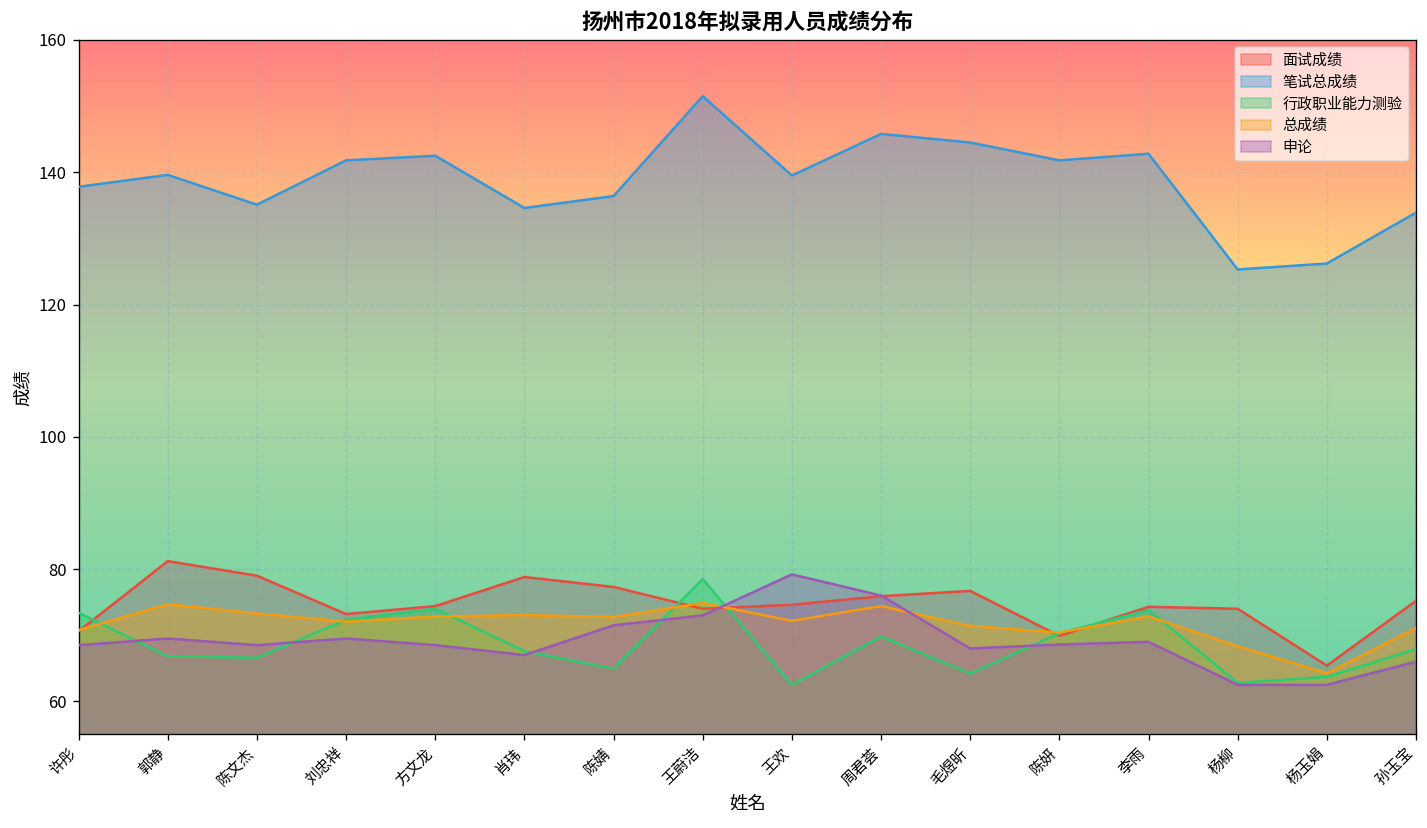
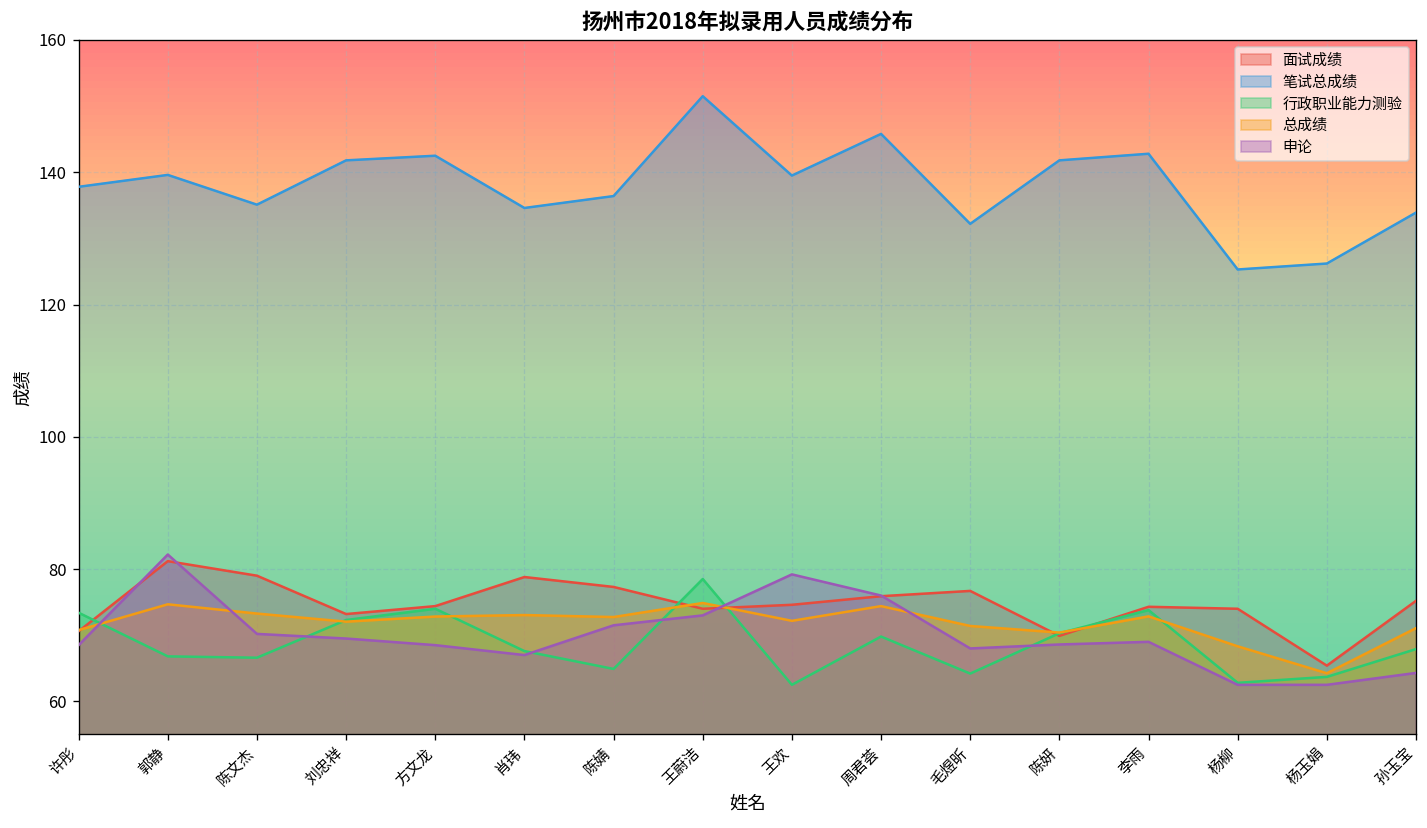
申论, 郭静: 70 -> 82
申论, 陈文杰: 69 -> 70
笔试总成绩, 毛煜昕: 145 -> 132
申论, 孙玉宝: 66 -> 64
